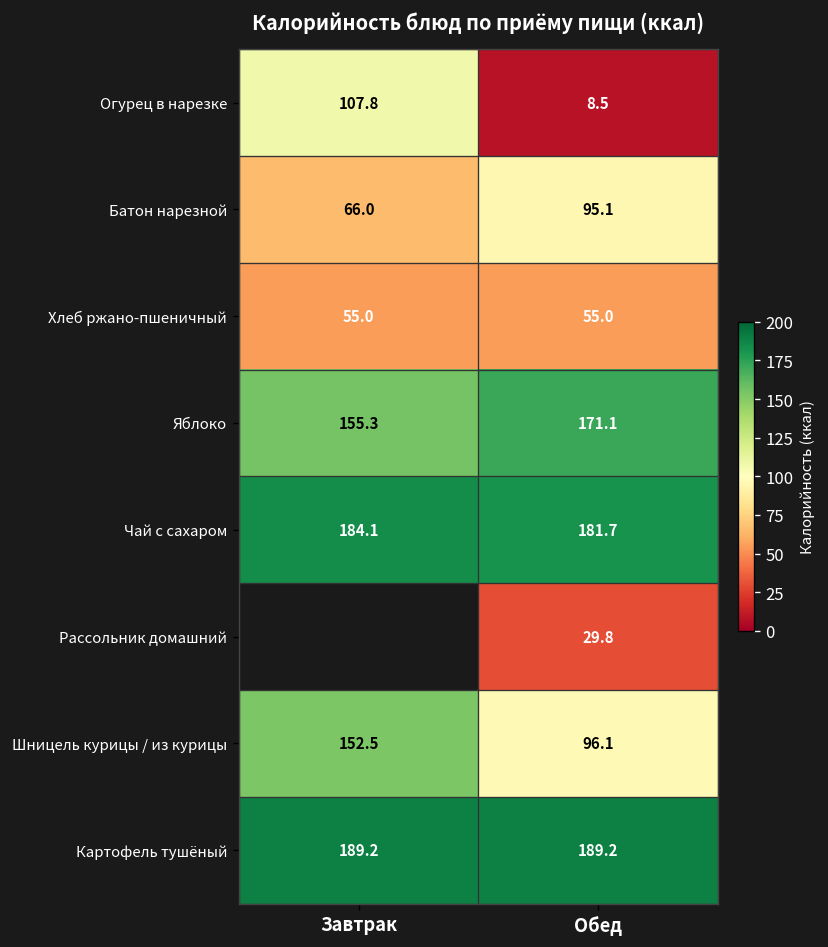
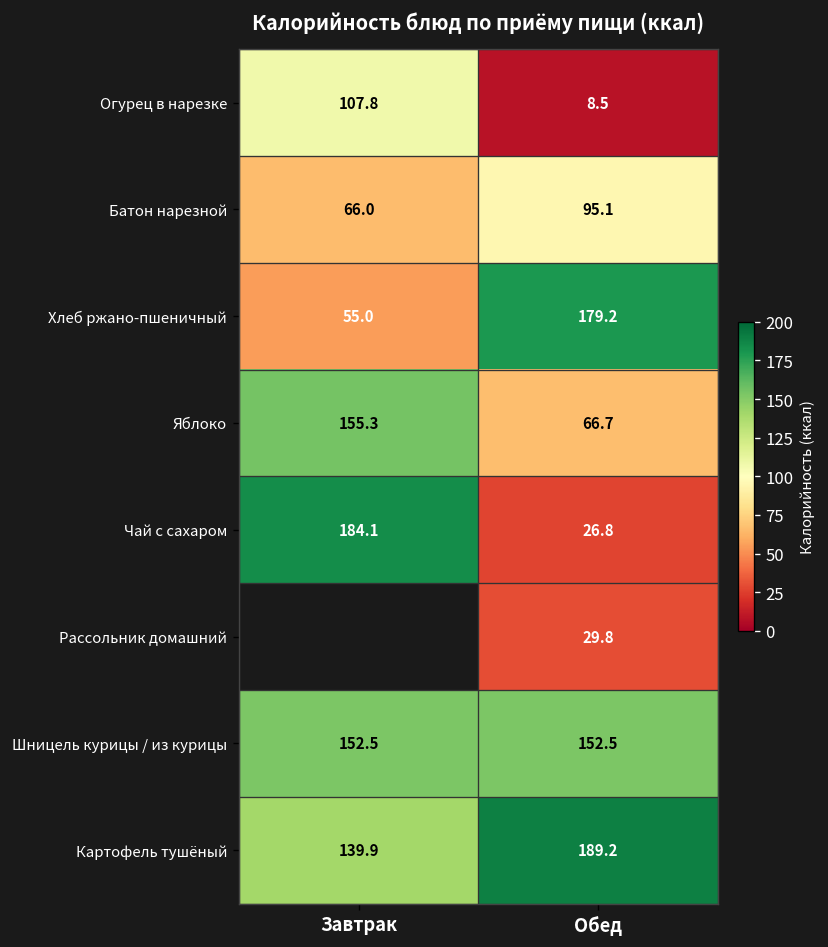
Хлеб ржано-пшеничный, Обед: 55.0 -> 179.2
Яблоко, Обед: 171.1 -> 66.7
Чай с сахаром, Обед: 181.7 -> 26.8
Шницель курицы / из курицы, Обед: 96.1 -> 152.5
Картофель тушёный, Завтрак: 189.2 -> 139.9
